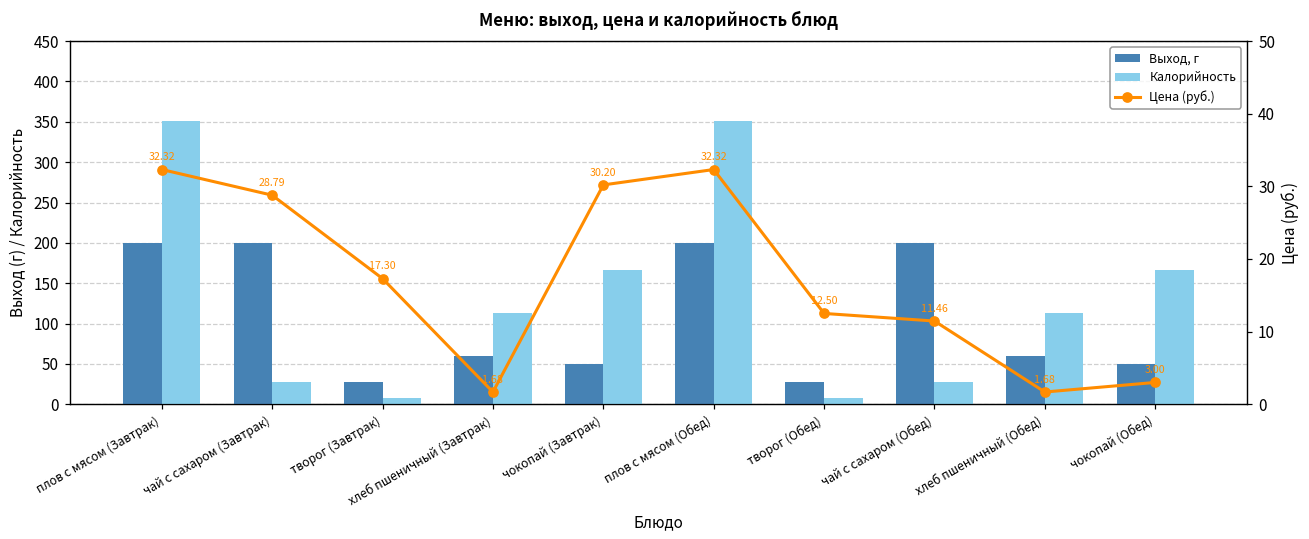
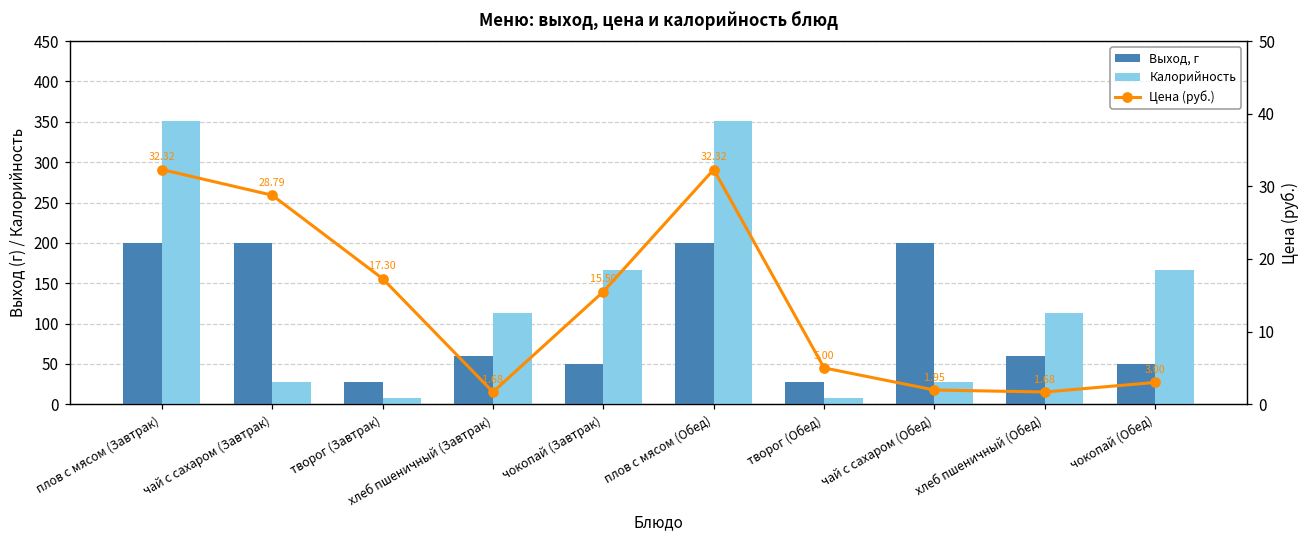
Цена (руб.), чокопай (Завтрак): 30.20 -> 15.50
Цена (руб.), творог (Обед): 12.50 -> 5.00
Цена (руб.), чай с сахаром (Обед): 11.46 -> 1.95
